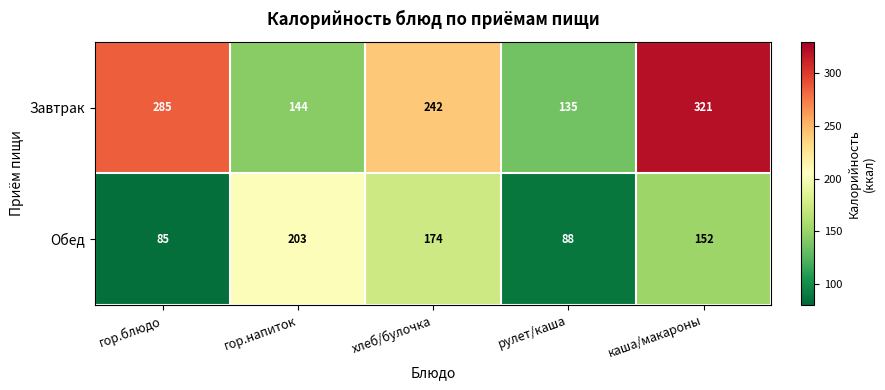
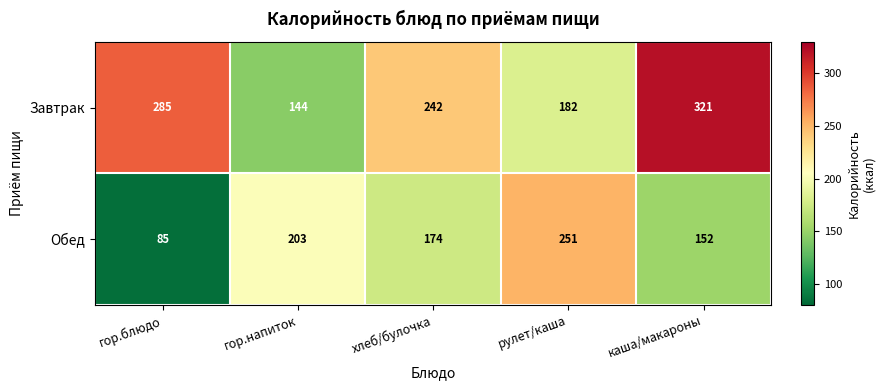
Завтрак, рулет/каша: 135 -> 182
Обед, рулет/каша: 88 -> 251
